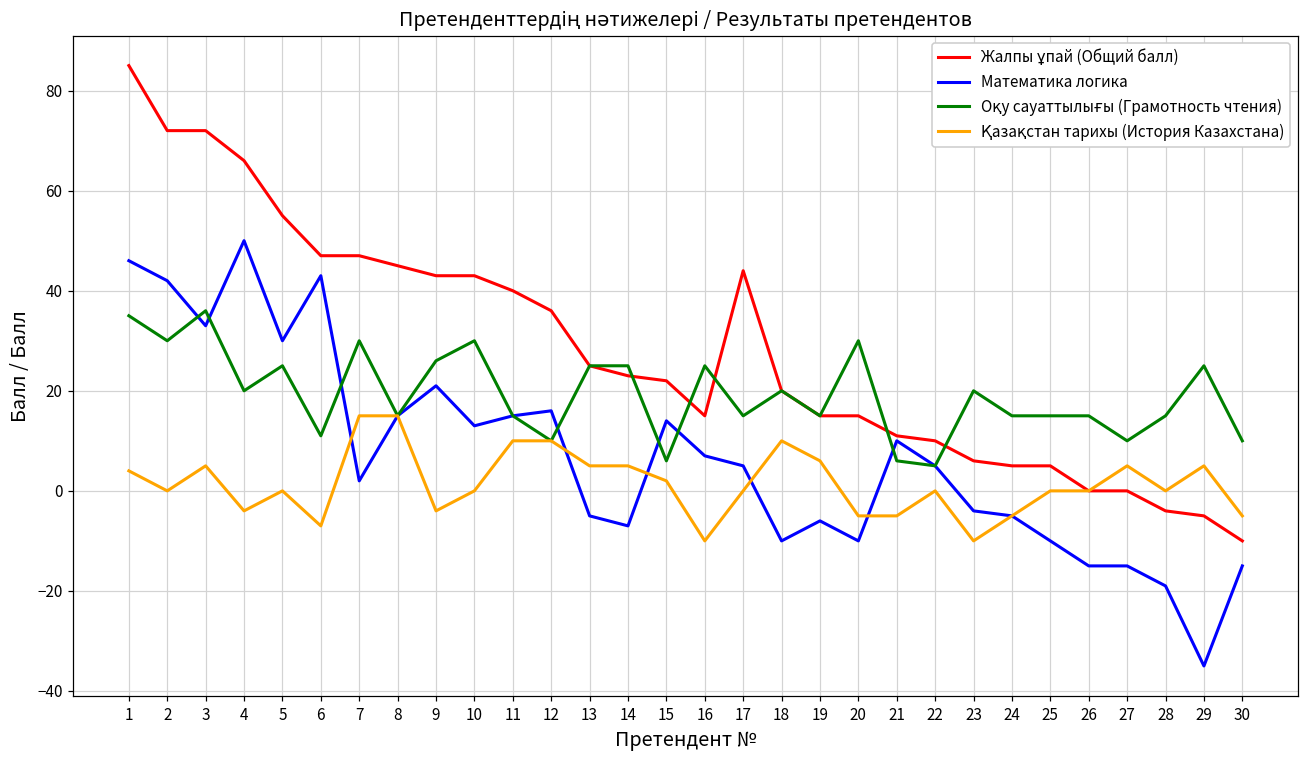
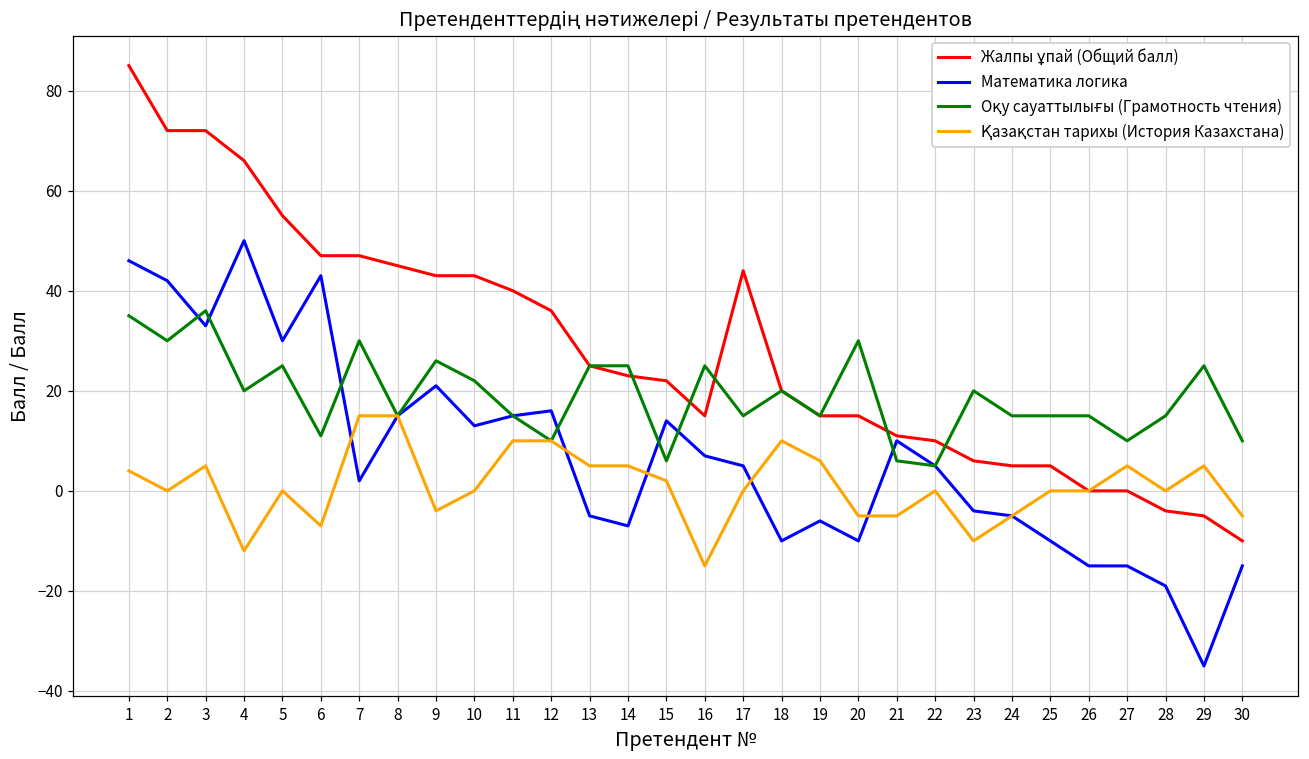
Қазақстан тарихы (История Казахстана), 4: -4 -> -12
Оқу сауаттылығы (Грамотность чтения), 10: 30 -> 22
Қазақстан тарихы (История Казахстана), 16: -10 -> -15
